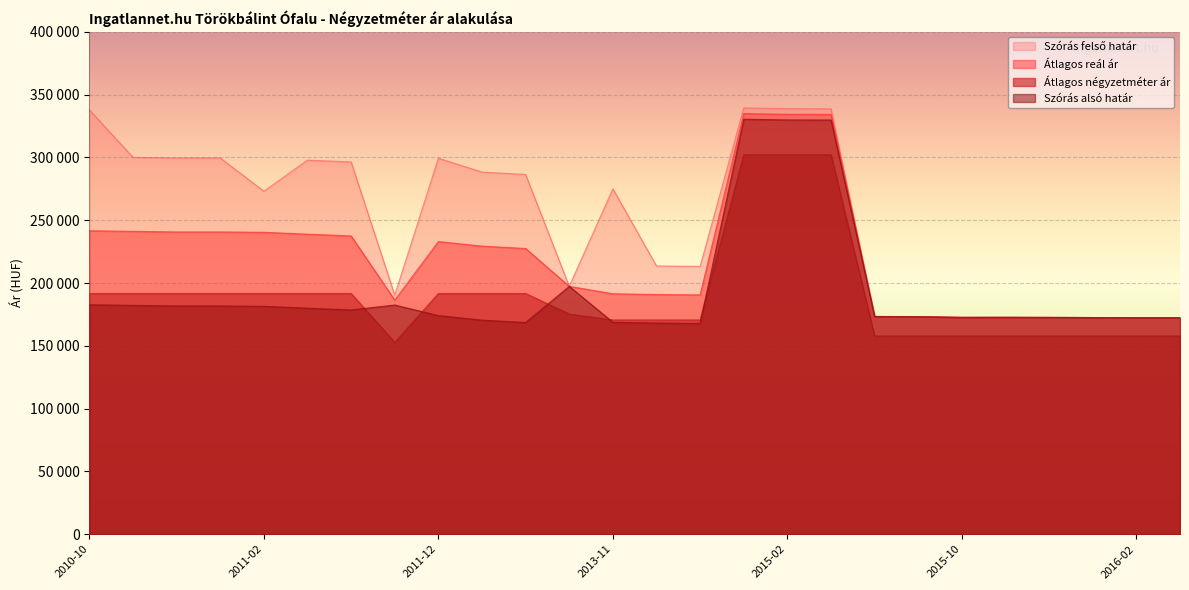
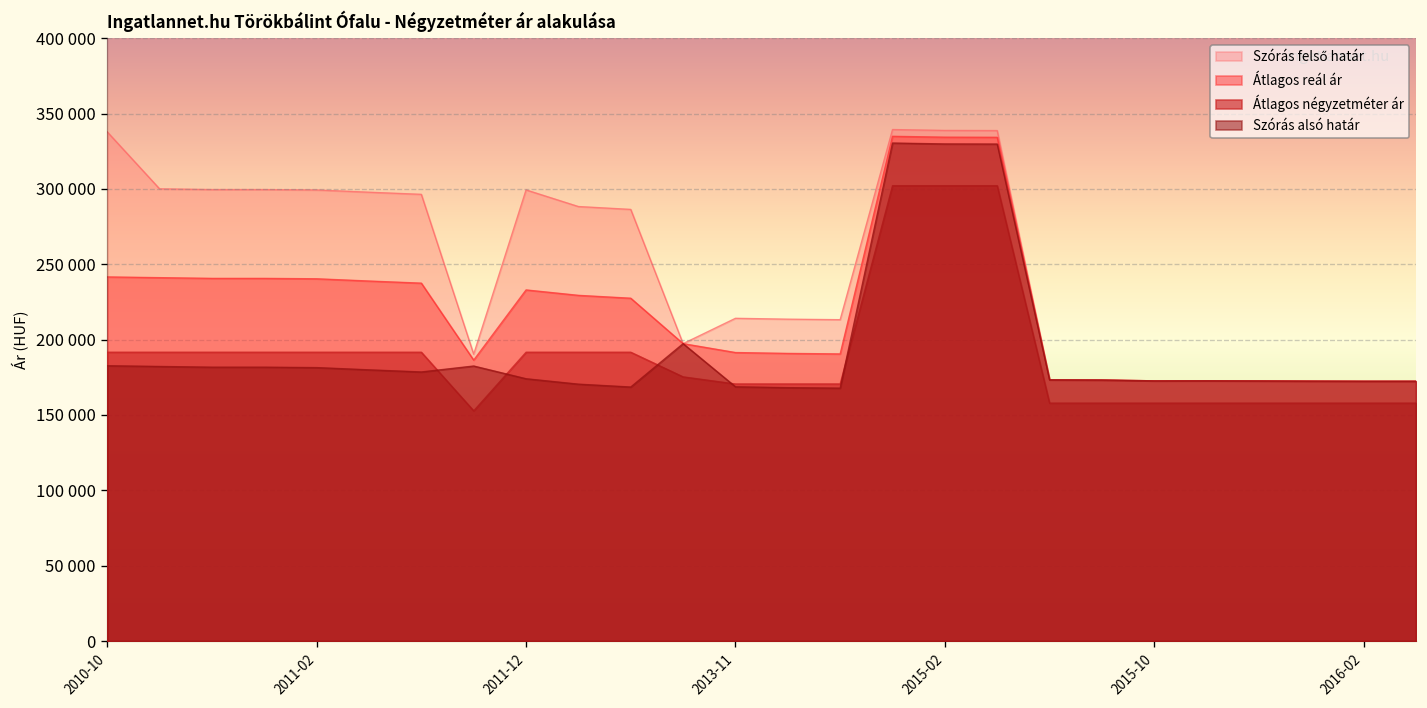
Szórás felső határ, 2011-02: 273000 -> 299000
Szórás felső határ, 2013-11: 275000 -> 214000
